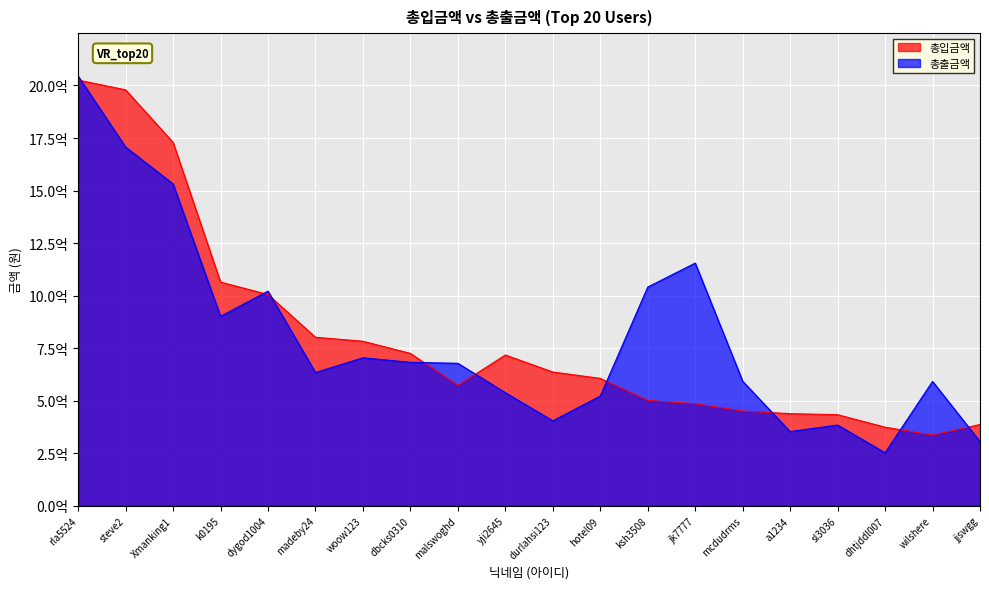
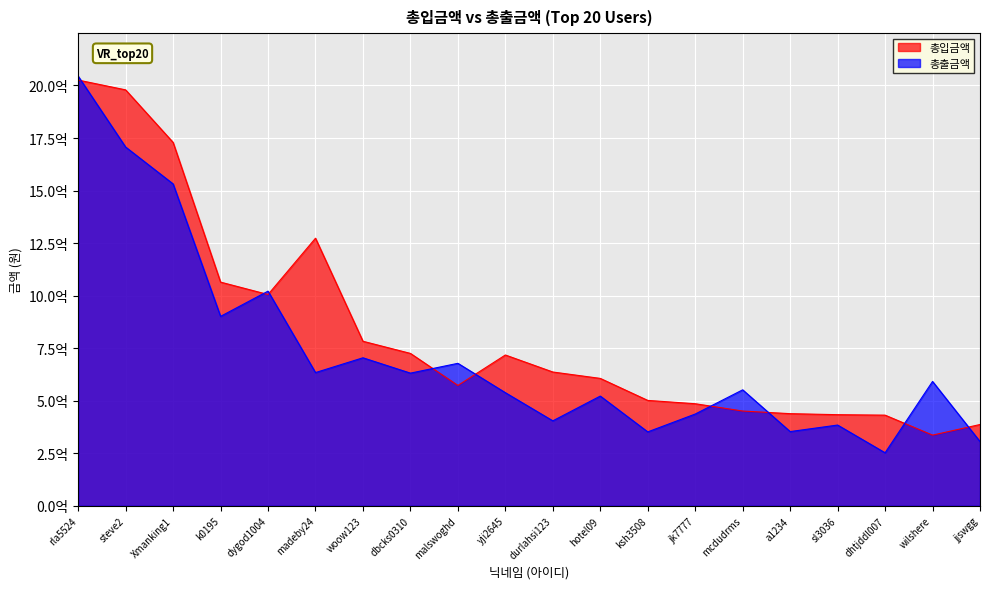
총입금액, madeby24: 8.0억 -> 12.7억
총출금액, dbcks0310: 6.8억 -> 6.3억
총출금액, ksh3508: 10.4억 -> 3.5억
총출금액, jk7777: 11.5억 -> 4.4억
총출금액, mcdudrms: 5.9억 -> 5.5억
총입금액, dhtjddl007: 3.7억 -> 4.3억
